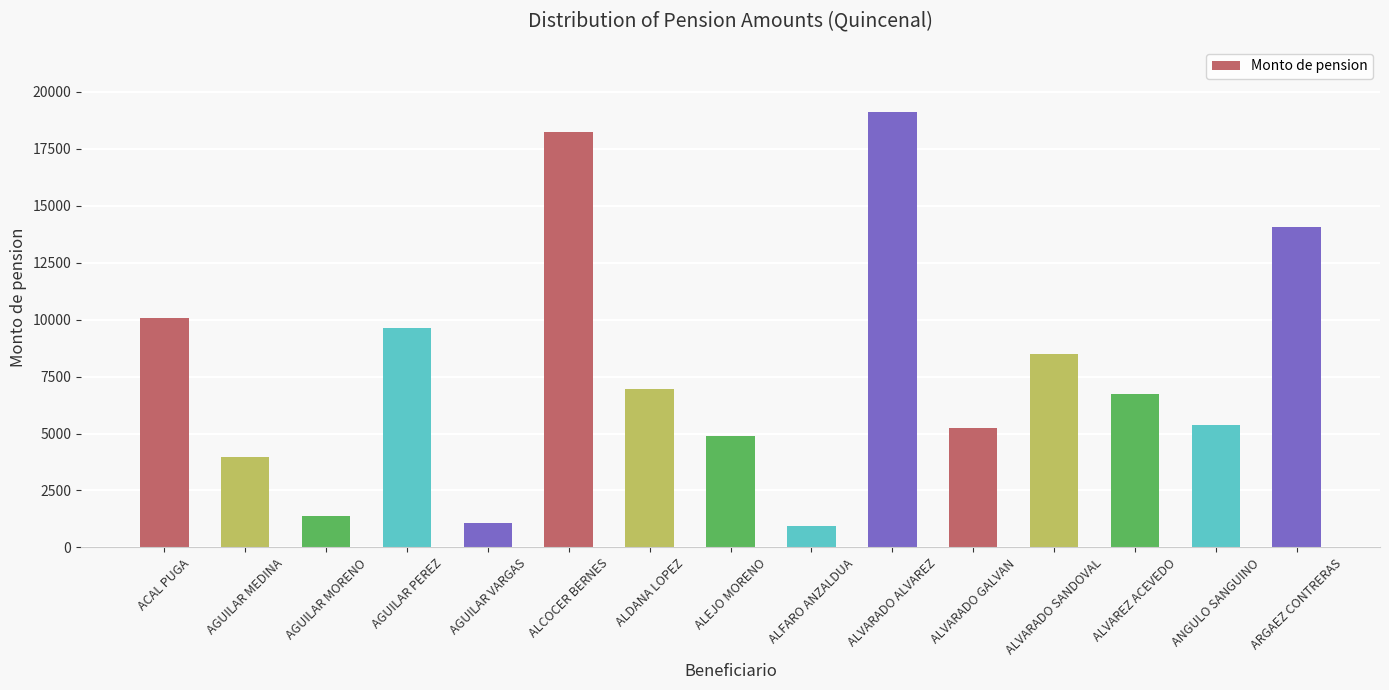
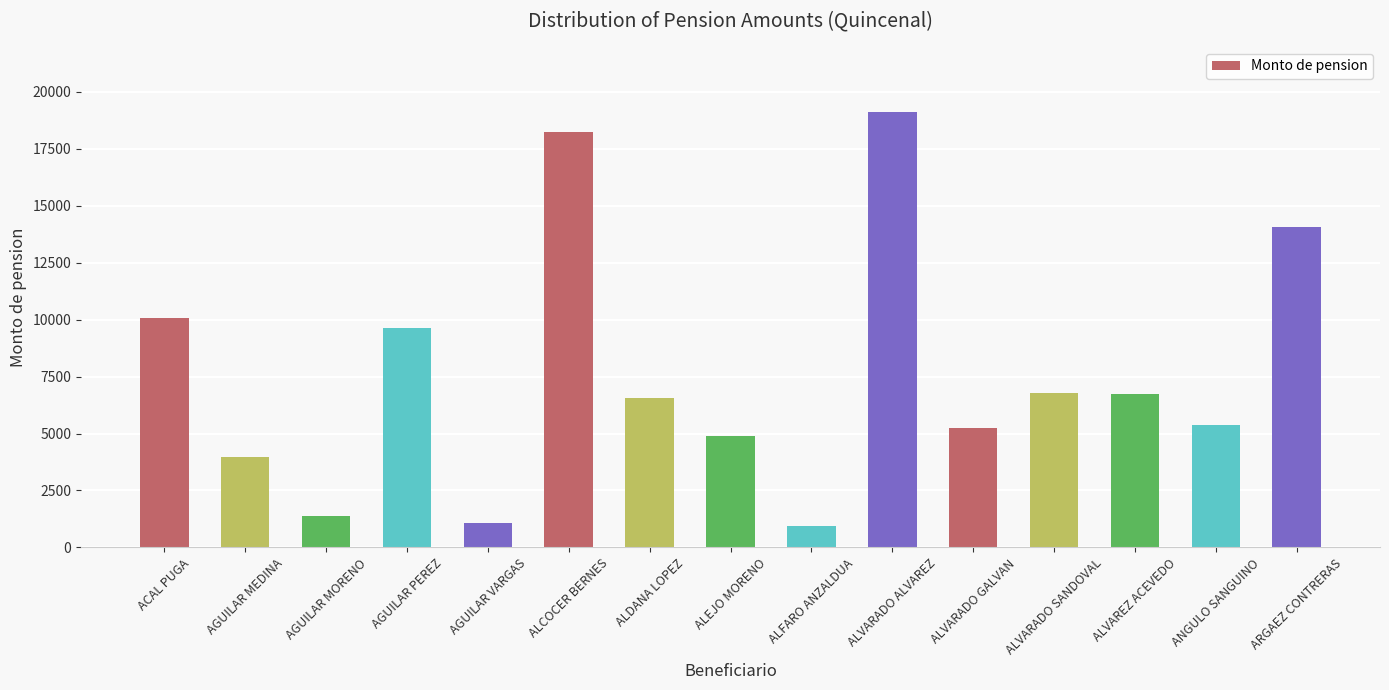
ALDANA LOPEZ: 7000 -> 6600
ALVARADO SANDOVAL: 8500 -> 6800
